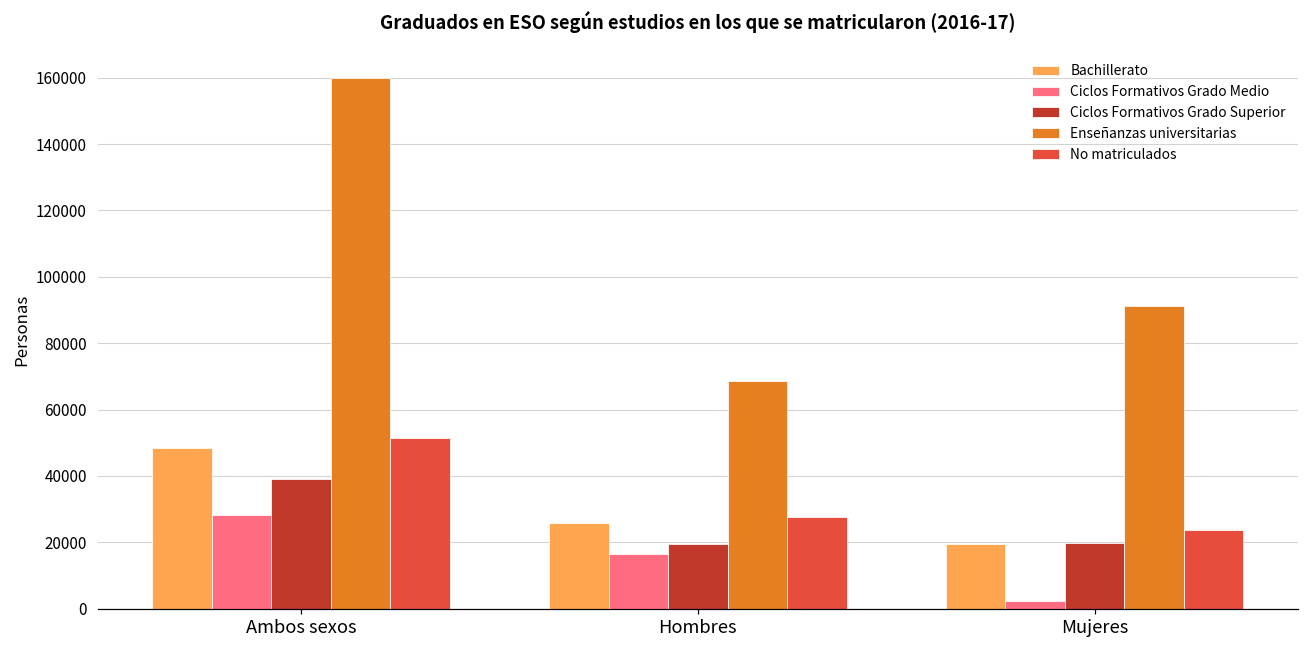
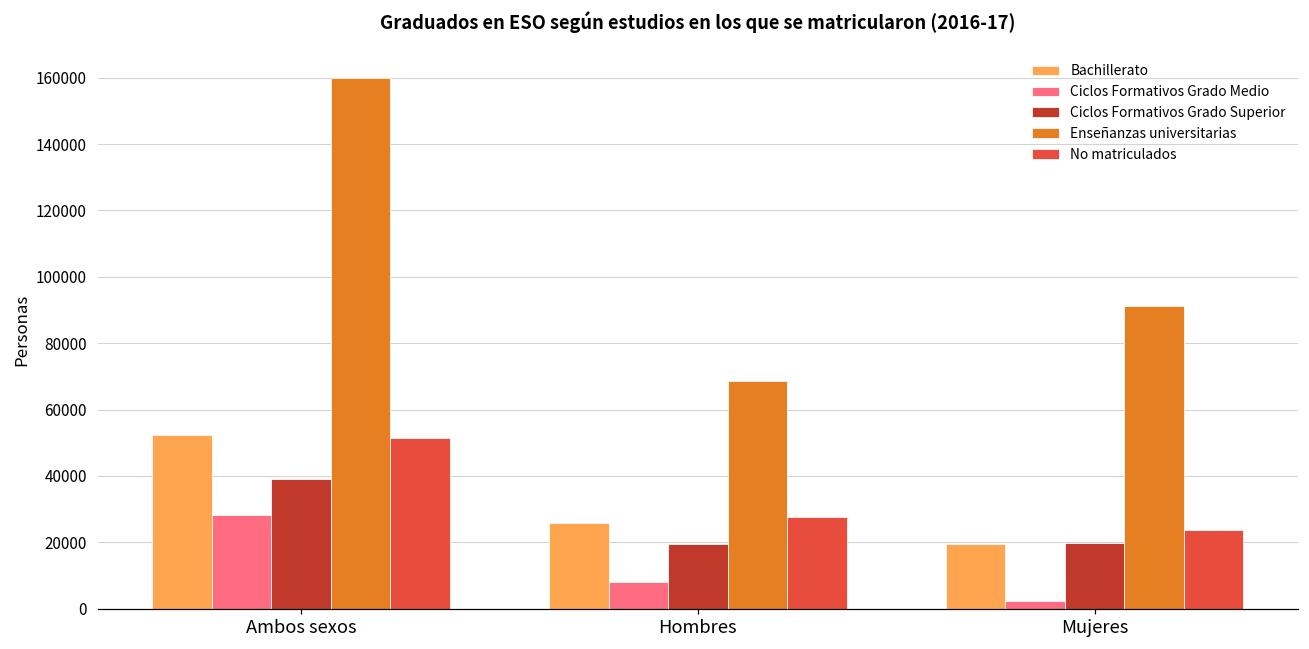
Bachillerato, Ambos sexos: 49000 -> 52000
Ciclos Formativos Grado Medio, Hombres: 16000 -> 8000
